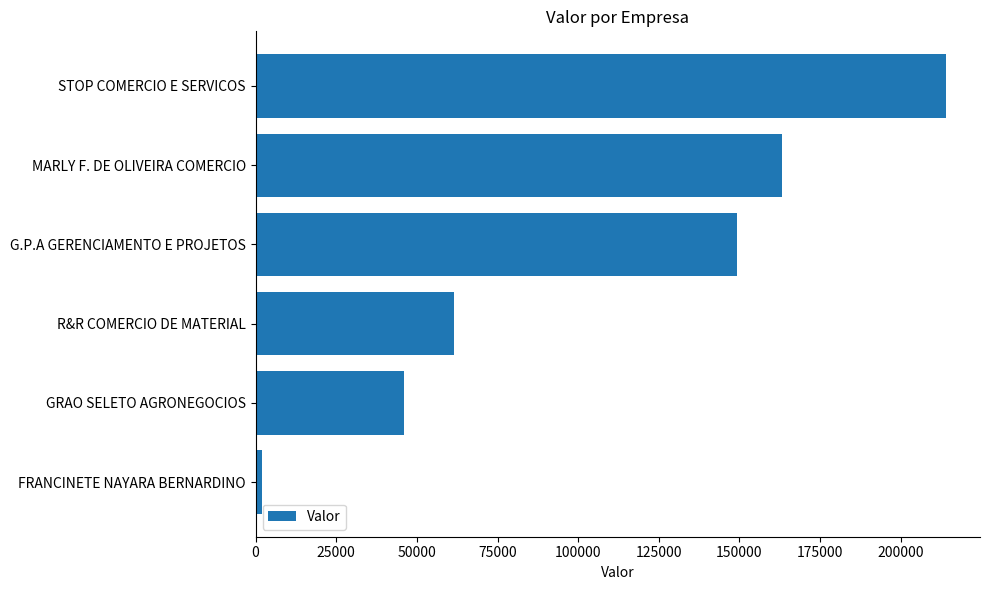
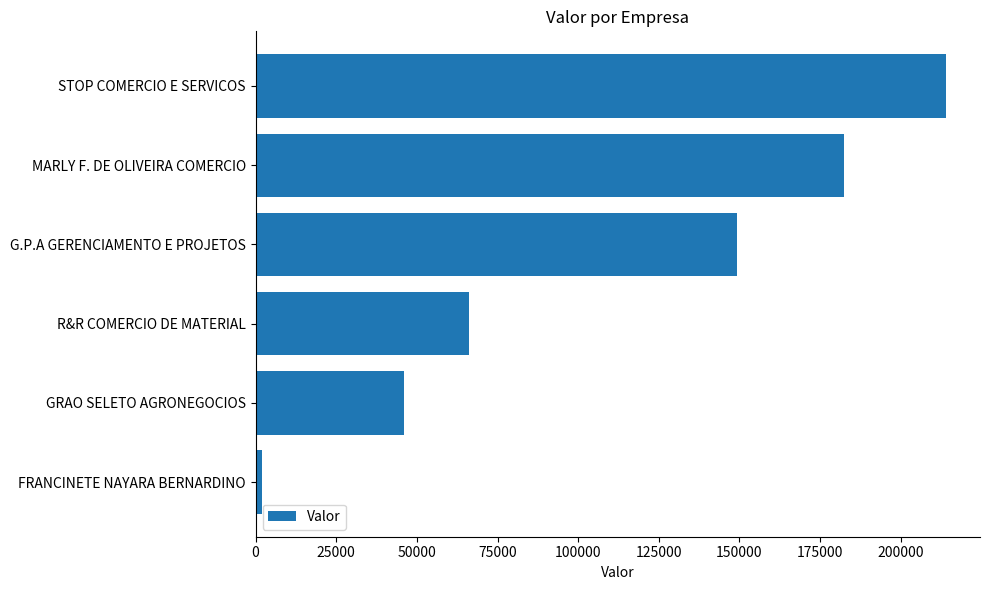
MARLY F. DE OLIVEIRA COMERCIO: 163000 -> 183000
R&R COMERCIO DE MATERIAL: 62000 -> 66000
